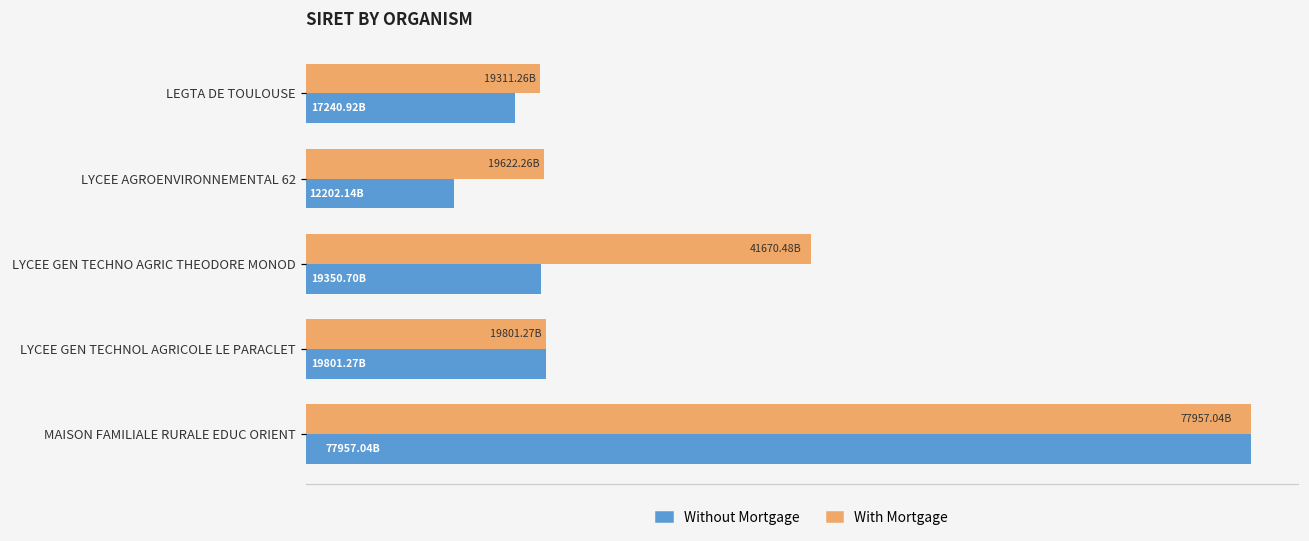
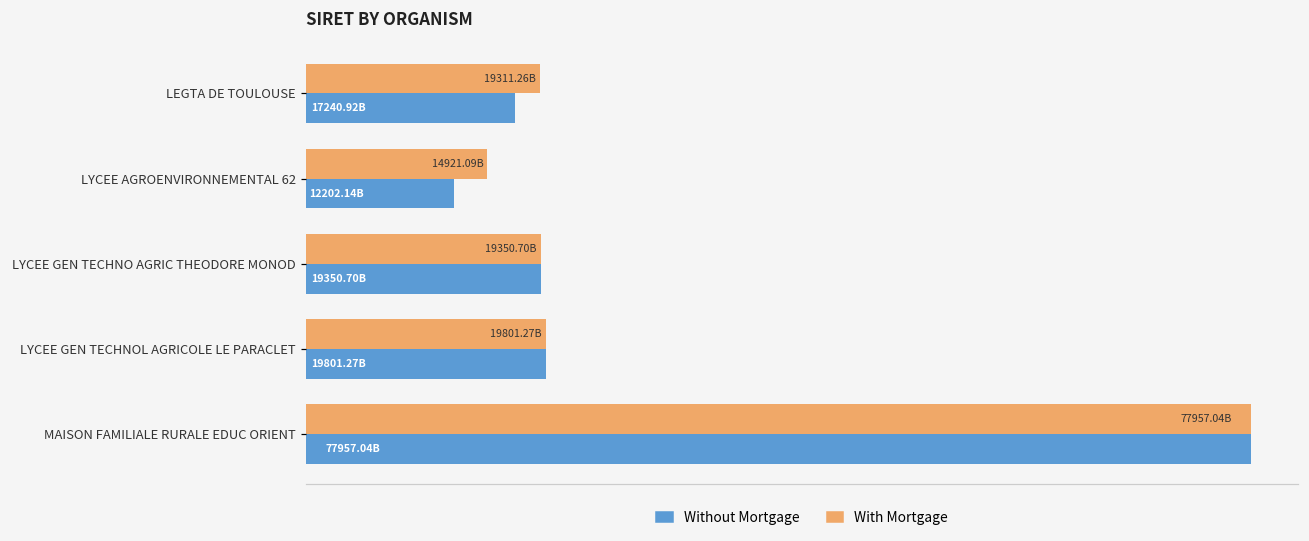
With Mortgage, LYCEE AGROENVIRONNEMENTAL 62: 19622.26B -> 14921.09B
With Mortgage, LYCEE GEN TECHNO AGRIC THEODORE MONOD: 41670.48B -> 19350.70B
